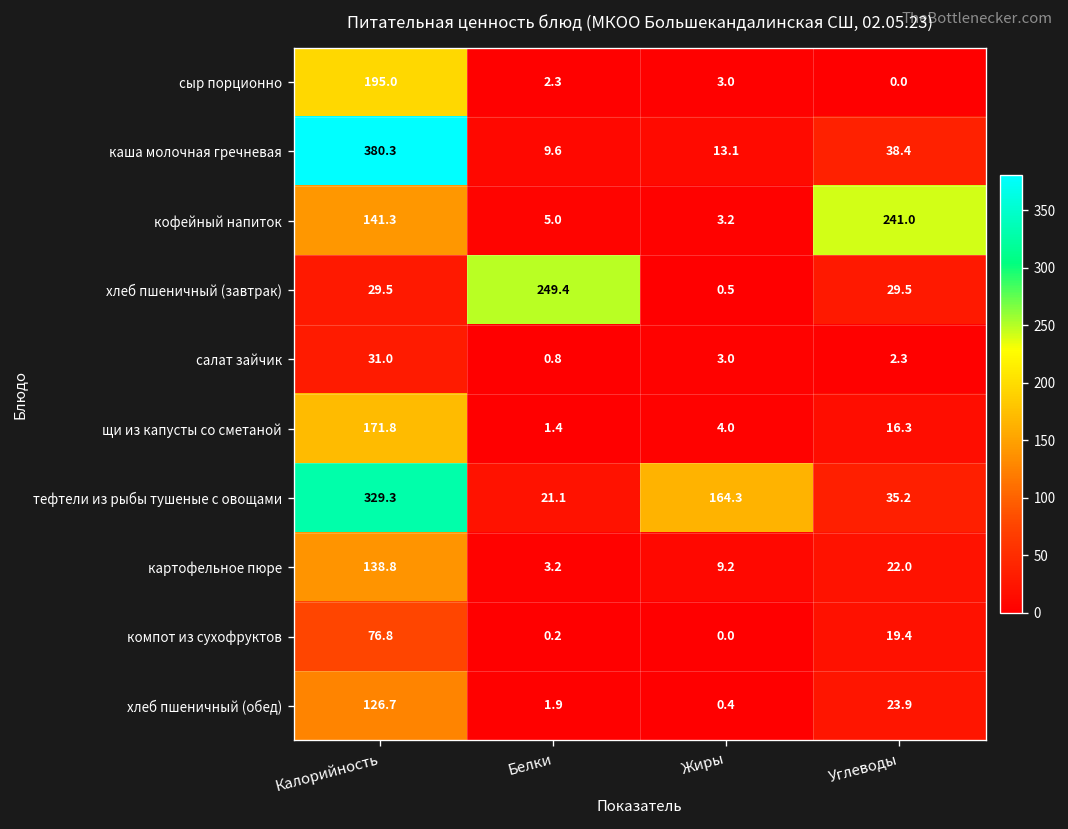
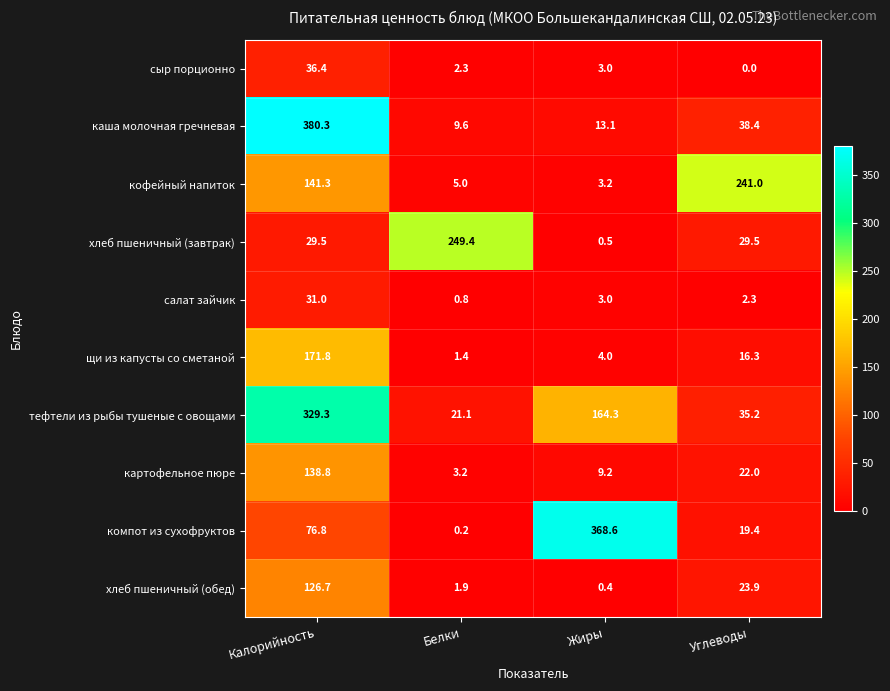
сыр порционно, Калорийность: 195.0 -> 36.4
компот из сухофруктов, Жиры: 0.0 -> 368.6
